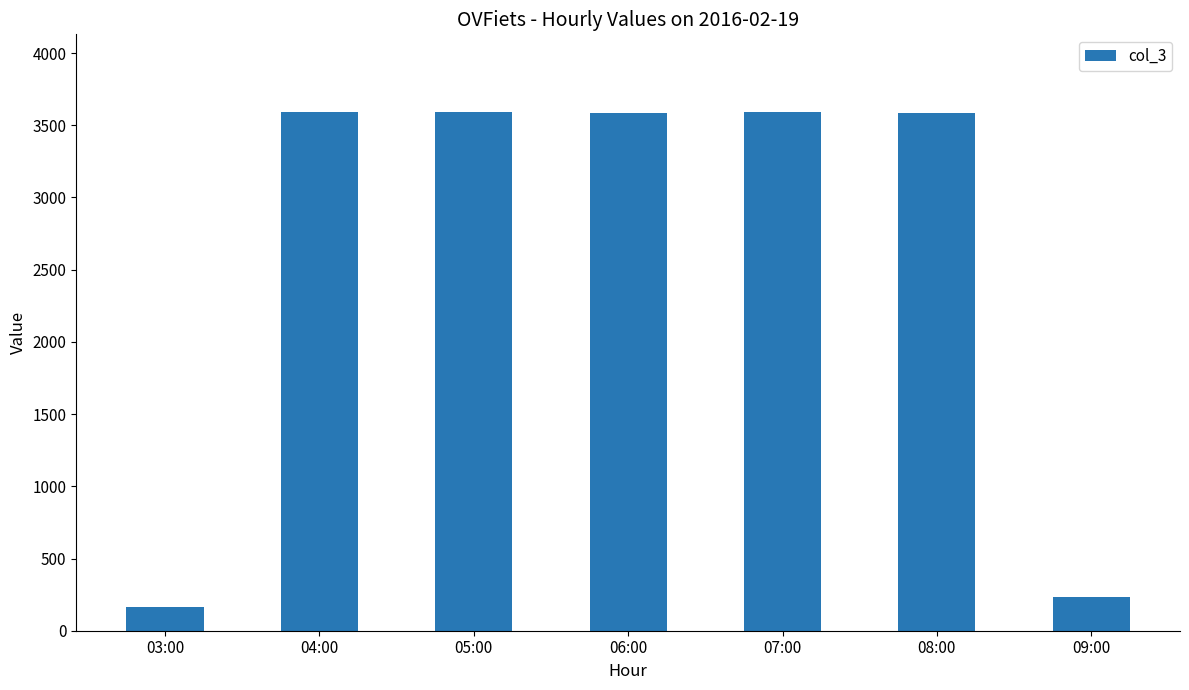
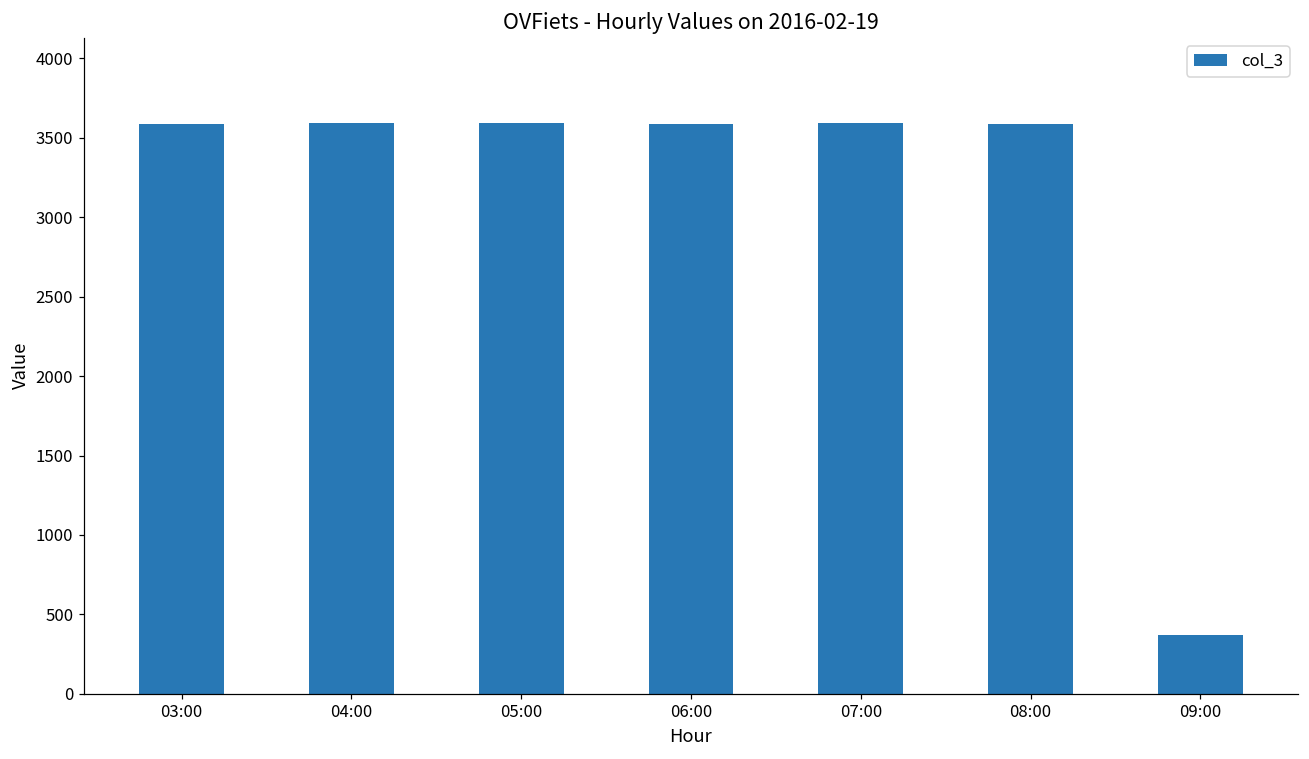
03:00: 160 -> 3590
09:00: 240 -> 370
